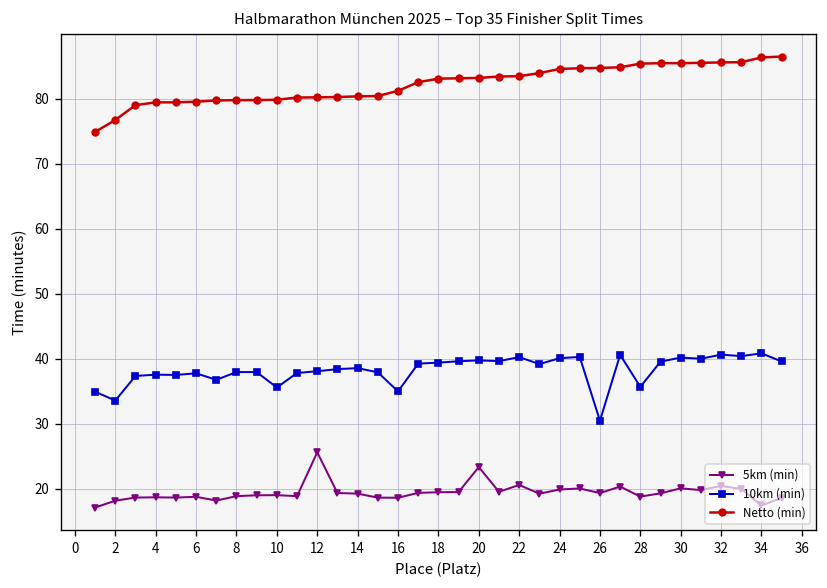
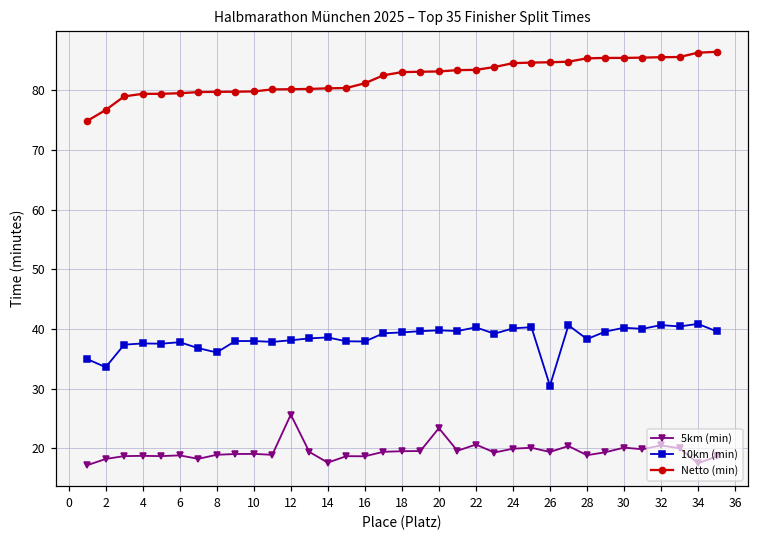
10km (min), 8: 38 -> 36
10km (min), 10: 36 -> 38
5km (min), 14: 19 -> 18
10km (min), 16: 35 -> 38
10km (min), 28: 36 -> 38
